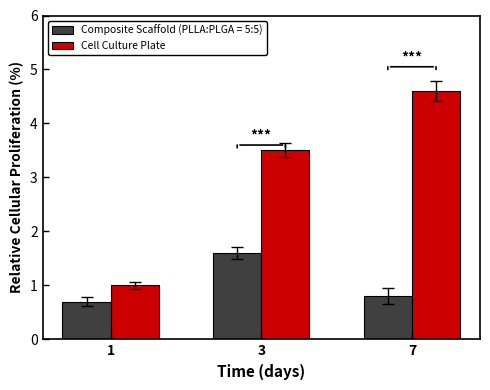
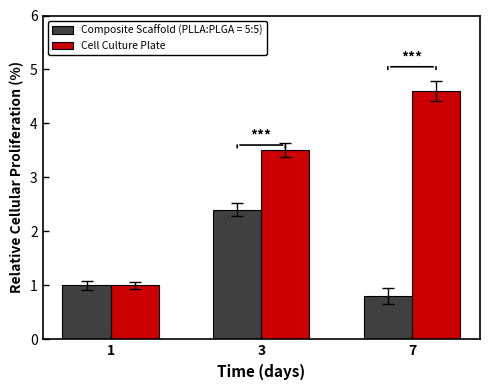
Composite Scaffold (PLLA:PLGA = 5:5), 1: 0.7 -> 1.0
Composite Scaffold (PLLA:PLGA = 5:5), 3: 1.6 -> 2.4
